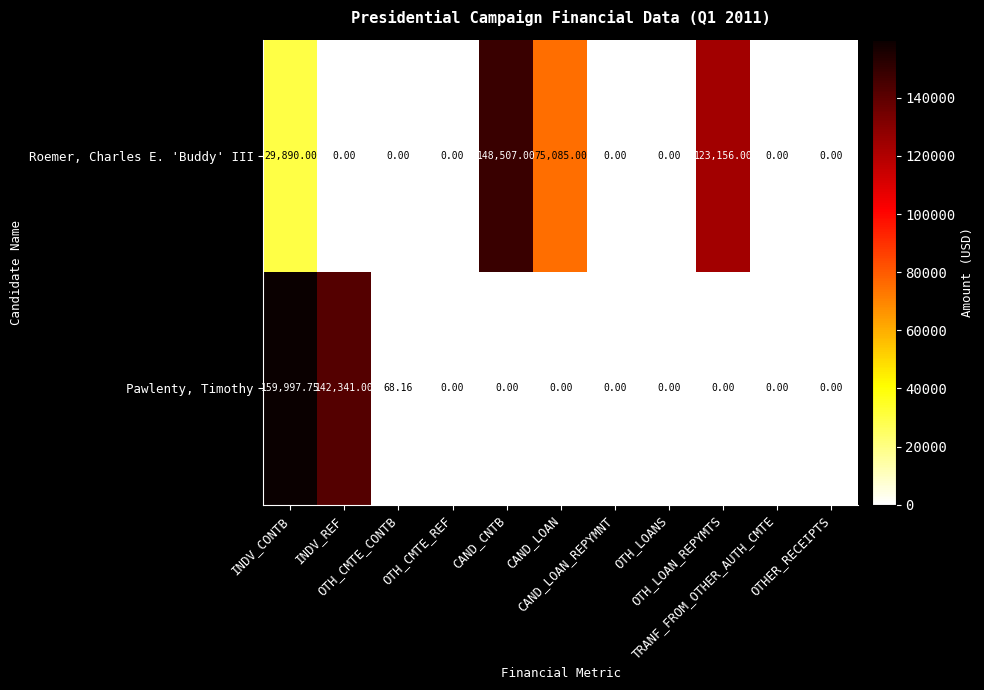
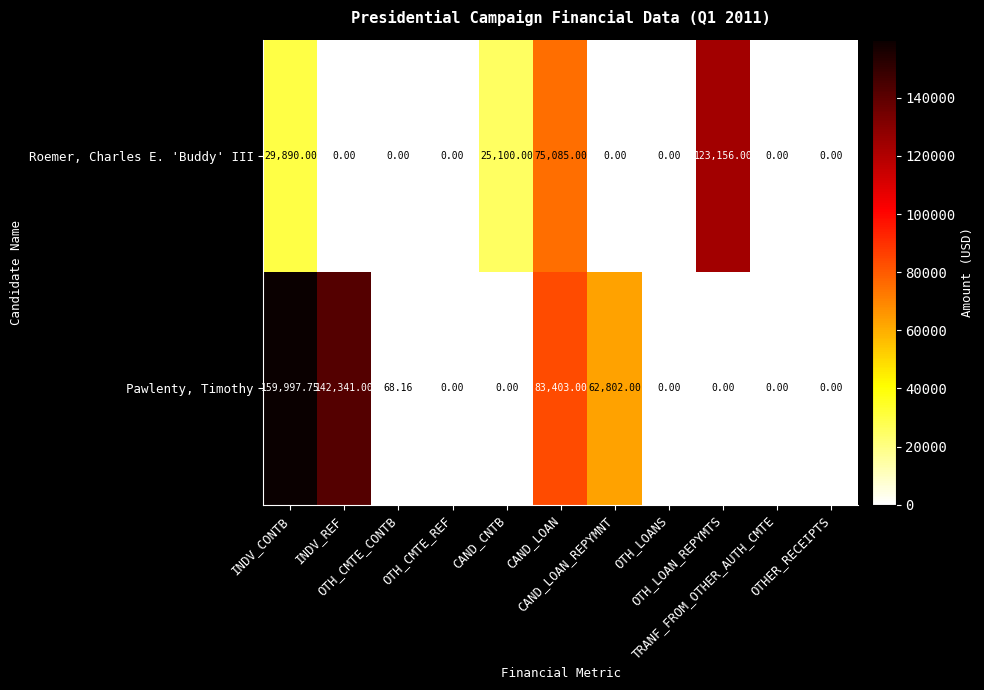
Roemer, Charles E. 'Buddy' III, CAND_CNTB: 148,507.00 -> 25,100.00
Pawlenty, Timothy, CAND_LOAN: 0.00 -> 83,403.00
Pawlenty, Timothy, CAND_LOAN_REPYMNT: 0.00 -> 62,802.00
